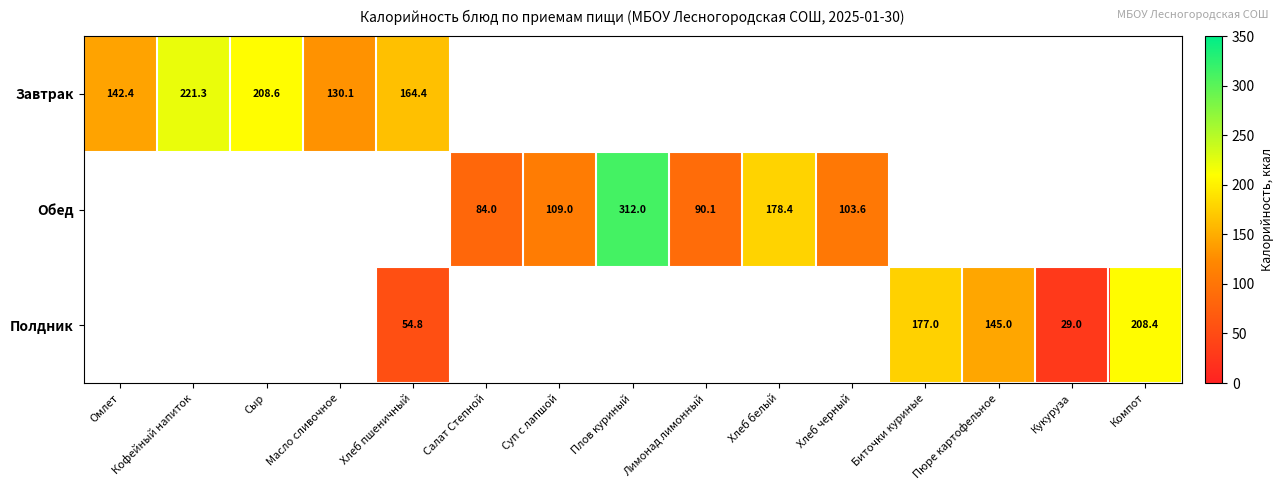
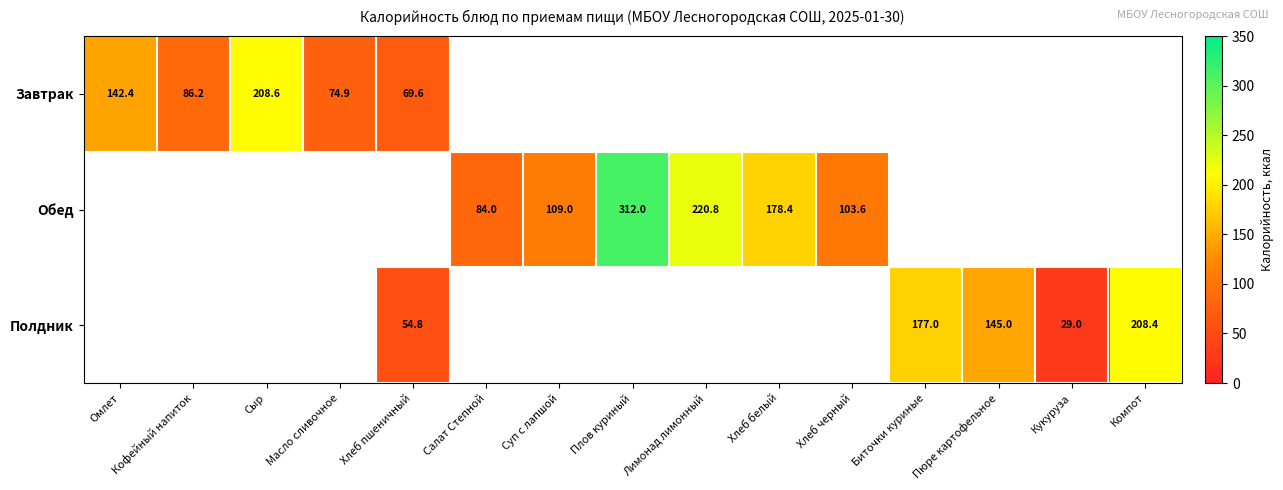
Завтрак, Кофейный напиток: 221.3 -> 86.2
Завтрак, Масло сливочное: 130.1 -> 74.9
Завтрак, Хлеб пшеничный: 164.4 -> 69.6
Обед, Лимонад лимонный: 90.1 -> 220.8
